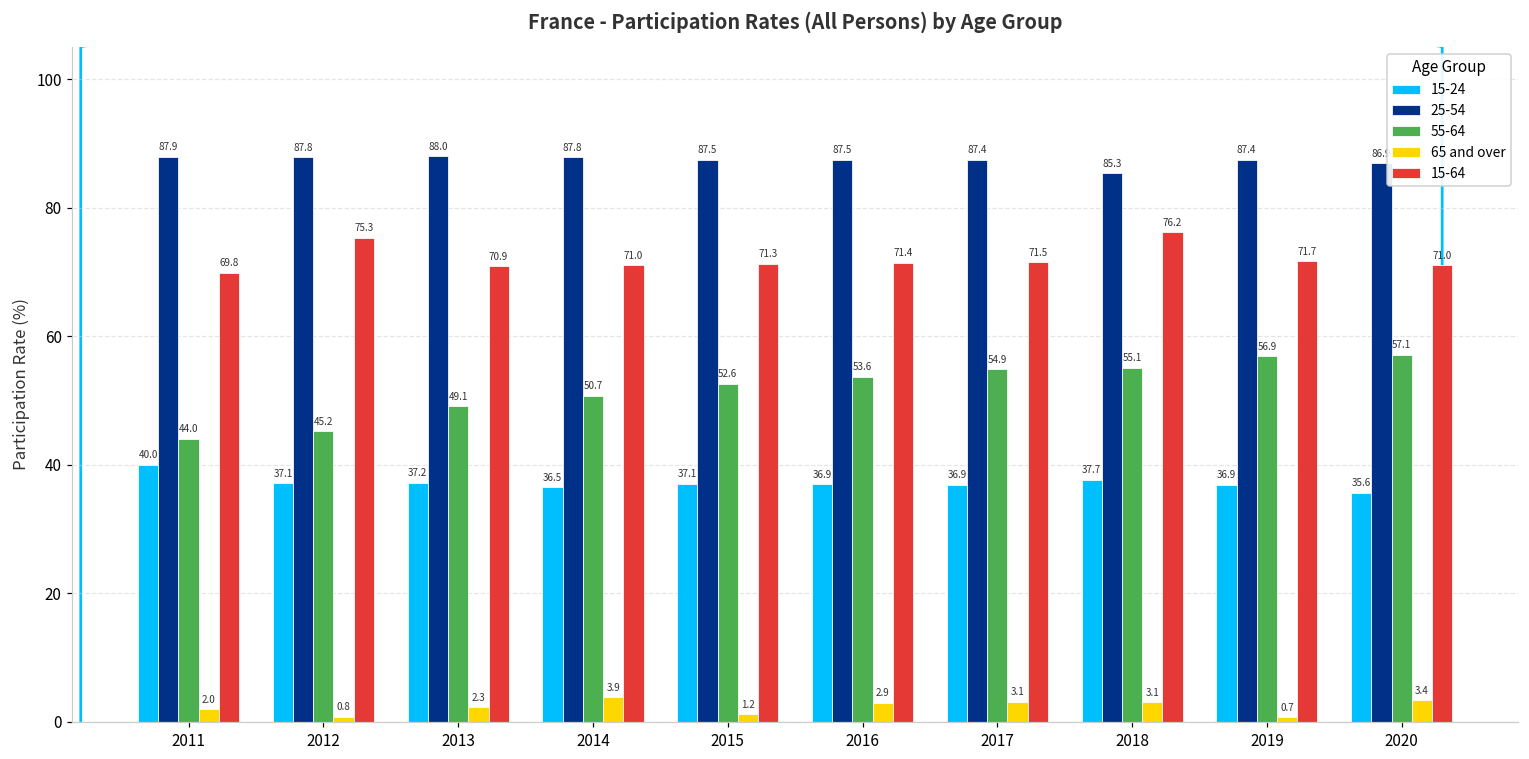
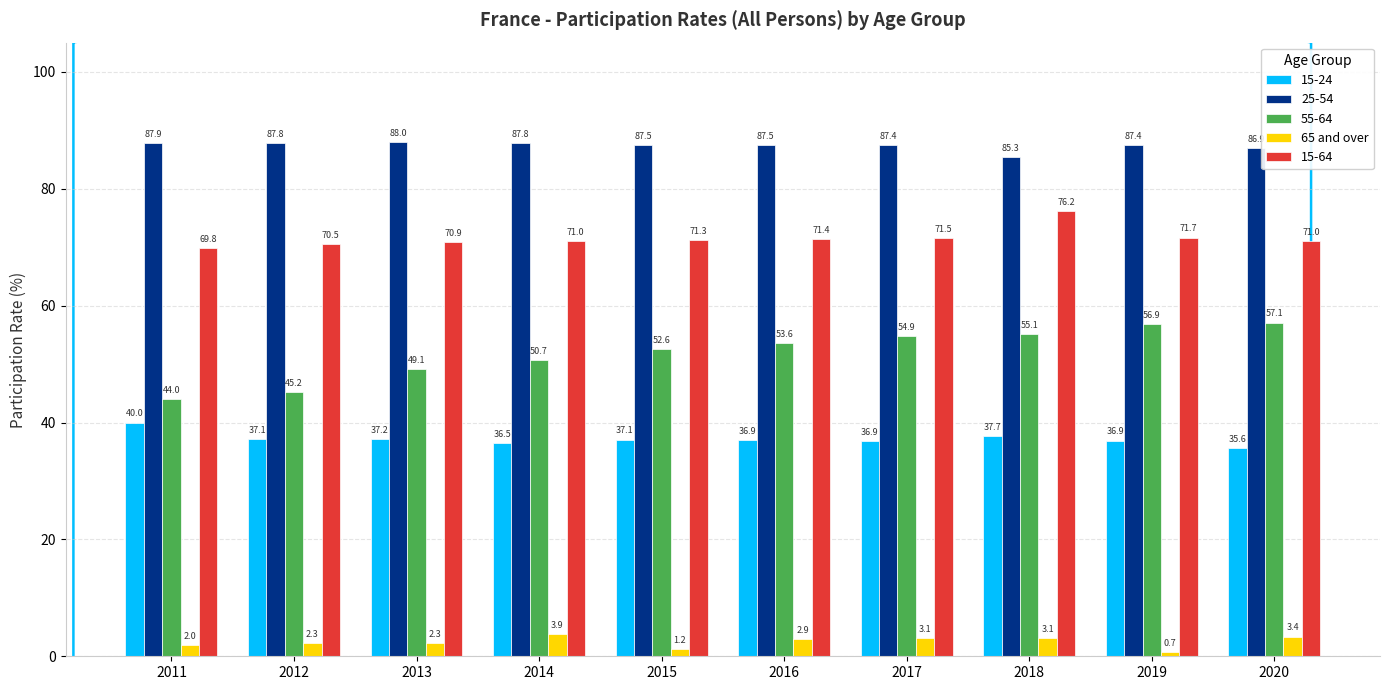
65 and over, 2012: 0.8 -> 2.3
15-64, 2012: 75.3 -> 70.5
